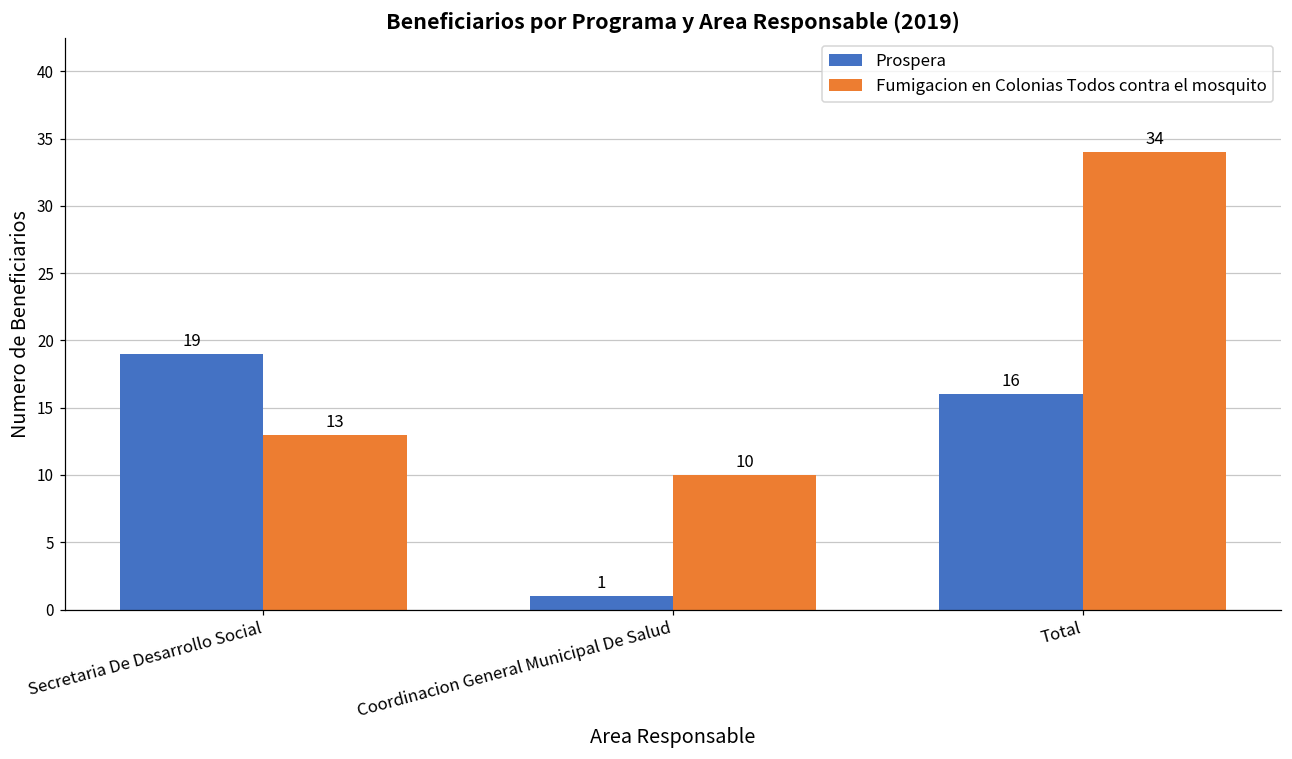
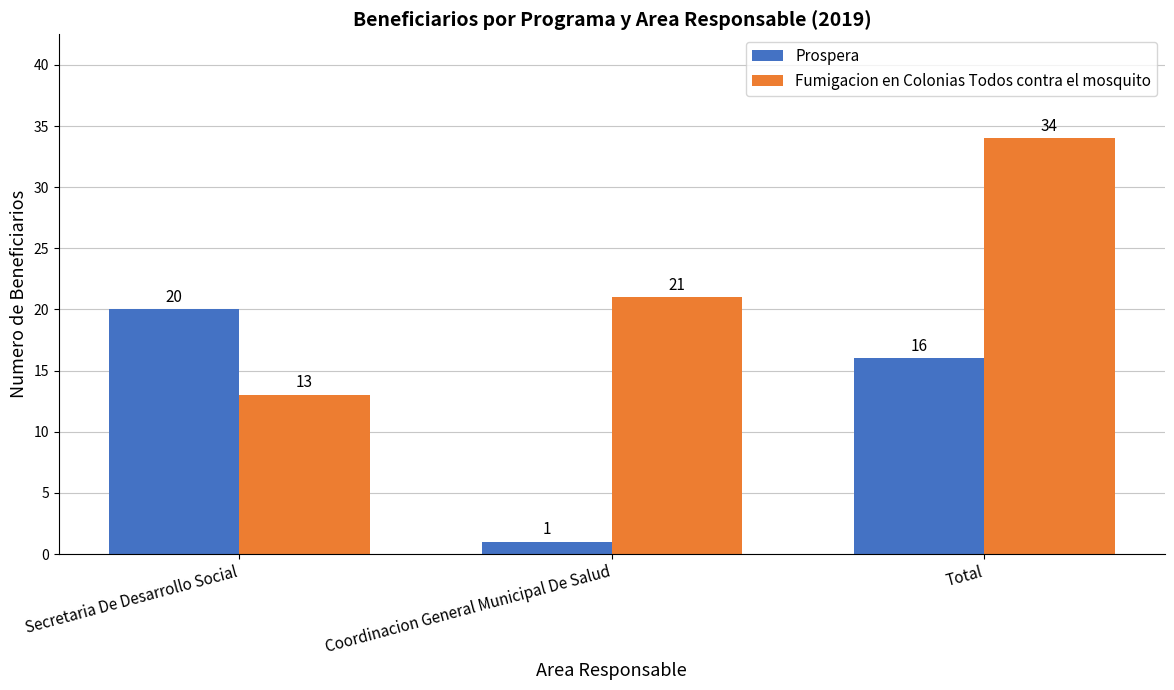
Prospera, Secretaria De Desarrollo Social: 19 -> 20
Fumigacion en Colonias Todos contra el mosquito, Coordinacion General Municipal De Salud: 10 -> 21
